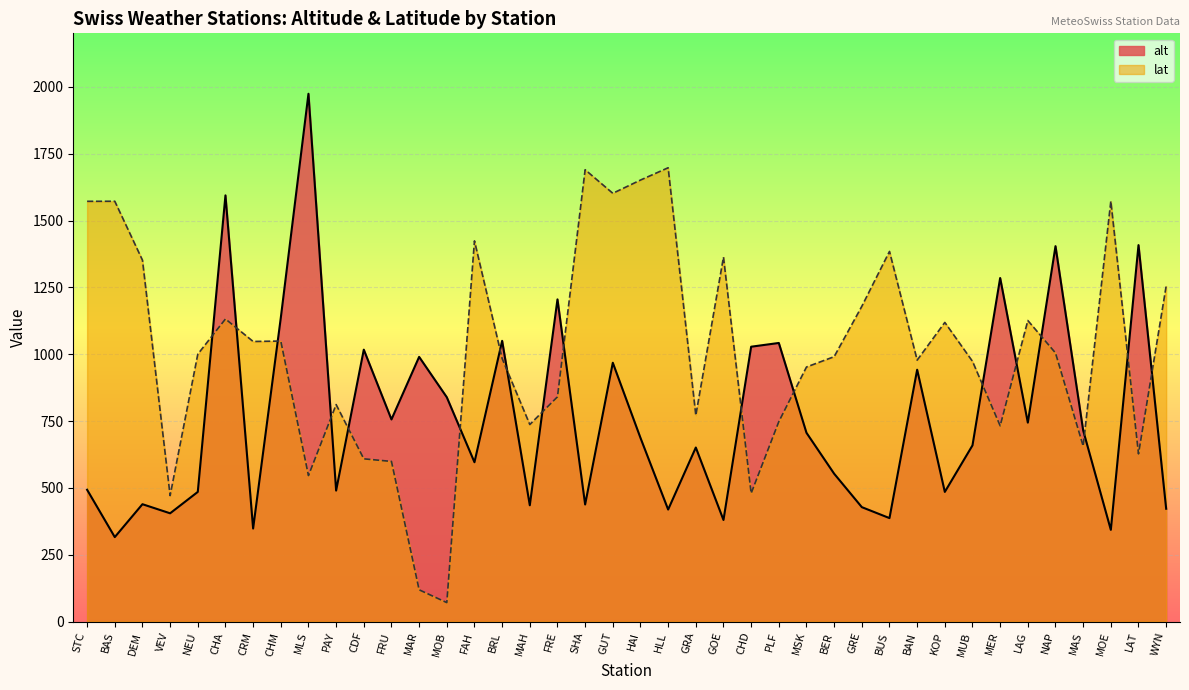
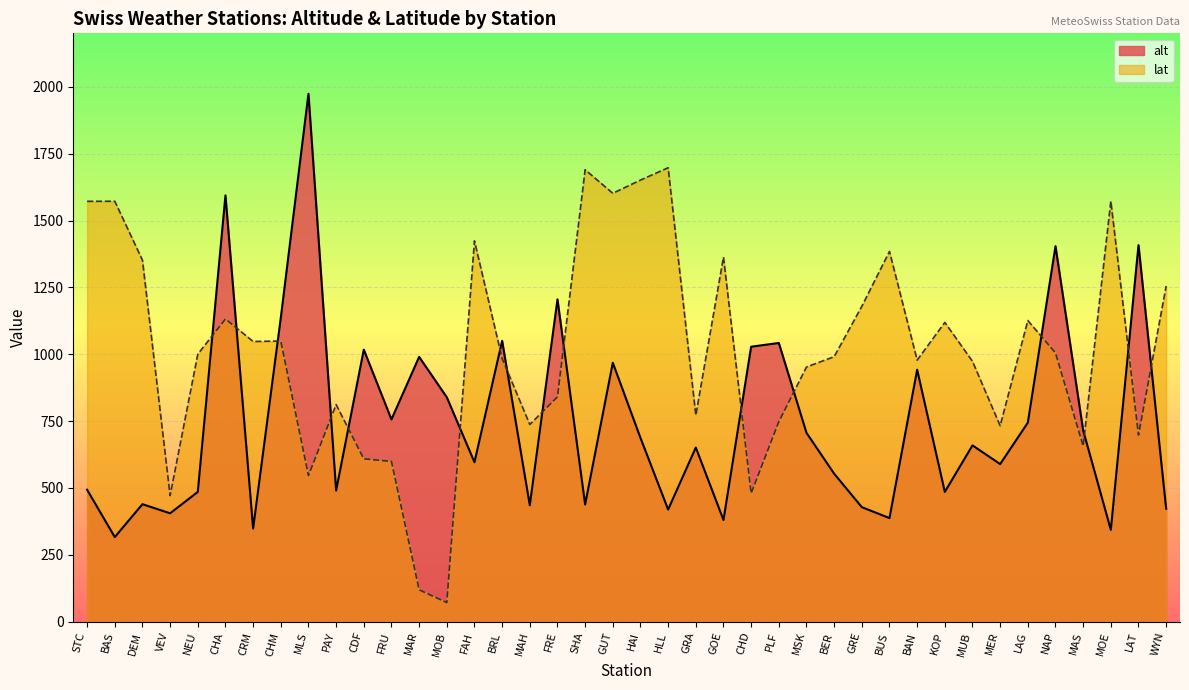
alt, MER: 1290 -> 590
lat, LAT: 630 -> 700
